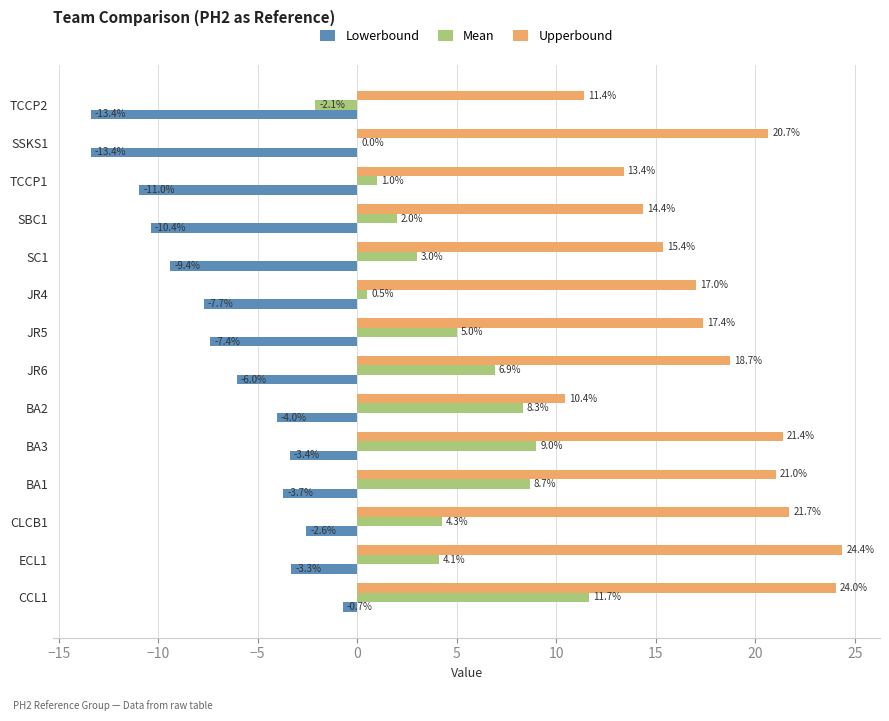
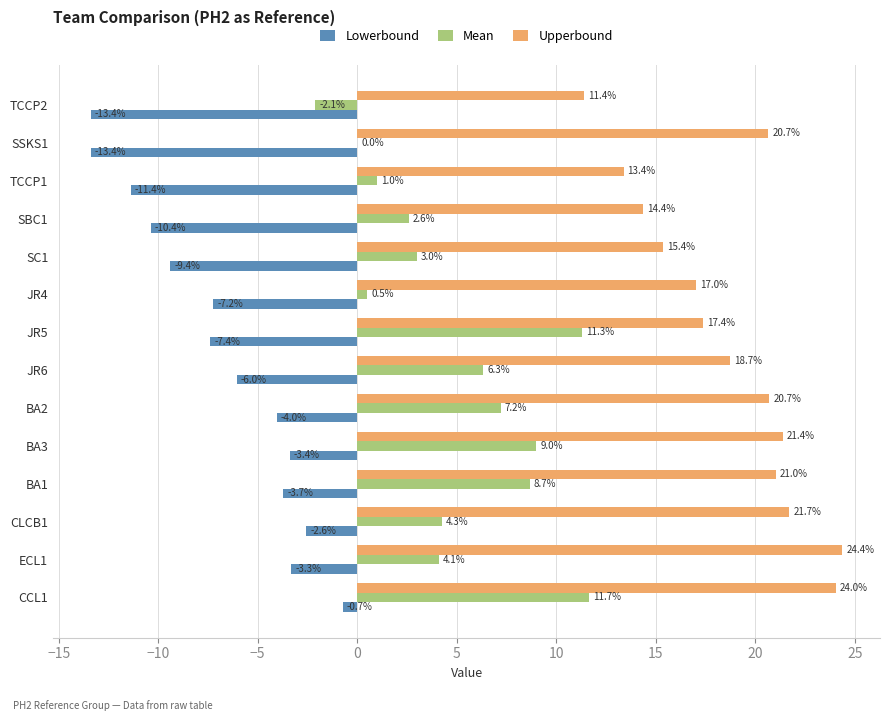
Lowerbound, TCCP1: -11.0% -> -11.4%
Mean, SBC1: 2.0% -> 2.6%
Lowerbound, JR4: -7.7% -> -7.2%
Mean, JR5: 5.0% -> 11.3%
Mean, JR6: 6.9% -> 6.3%
Upperbound, BA2: 10.4% -> 20.7%
Mean, BA2: 8.3% -> 7.2%
